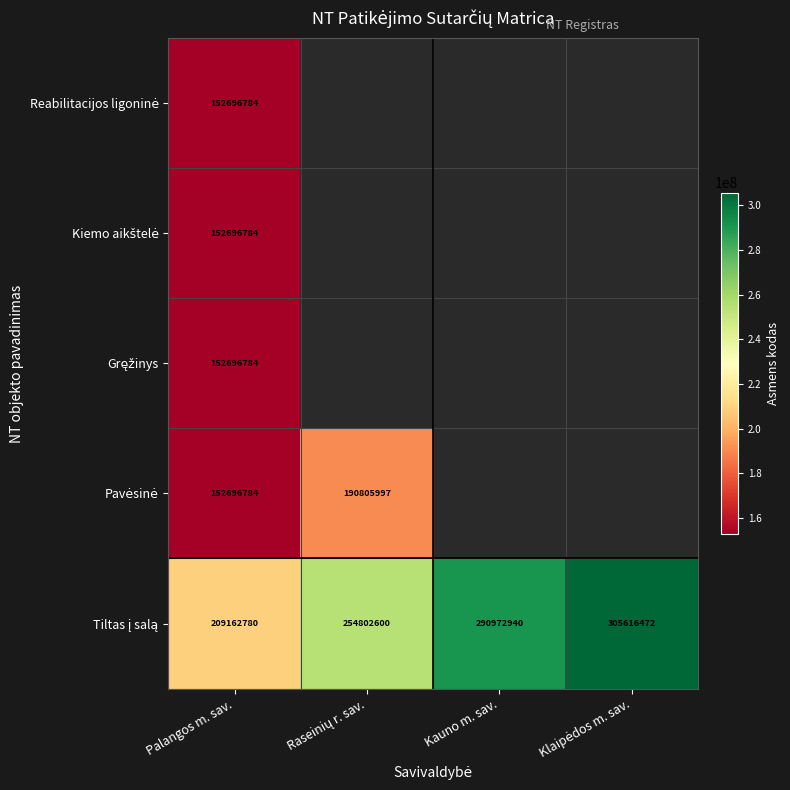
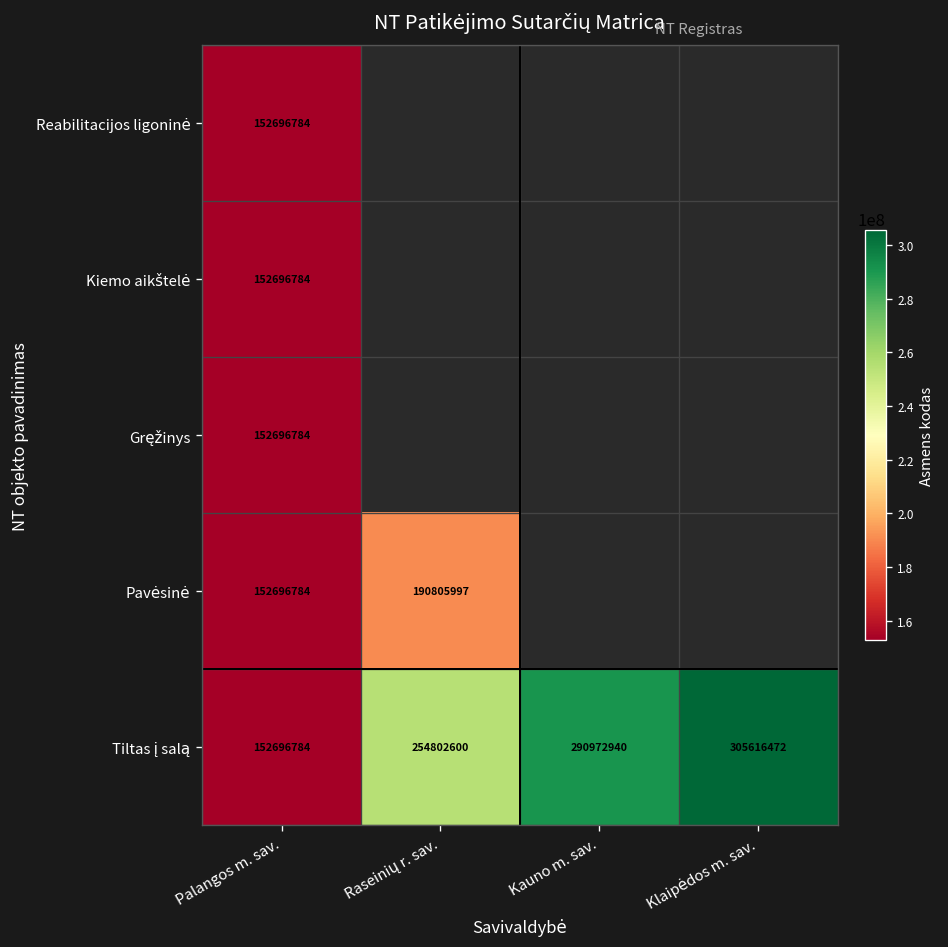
Tiltas į salą, Palangos m. sav.: 209162780 -> 152696784
